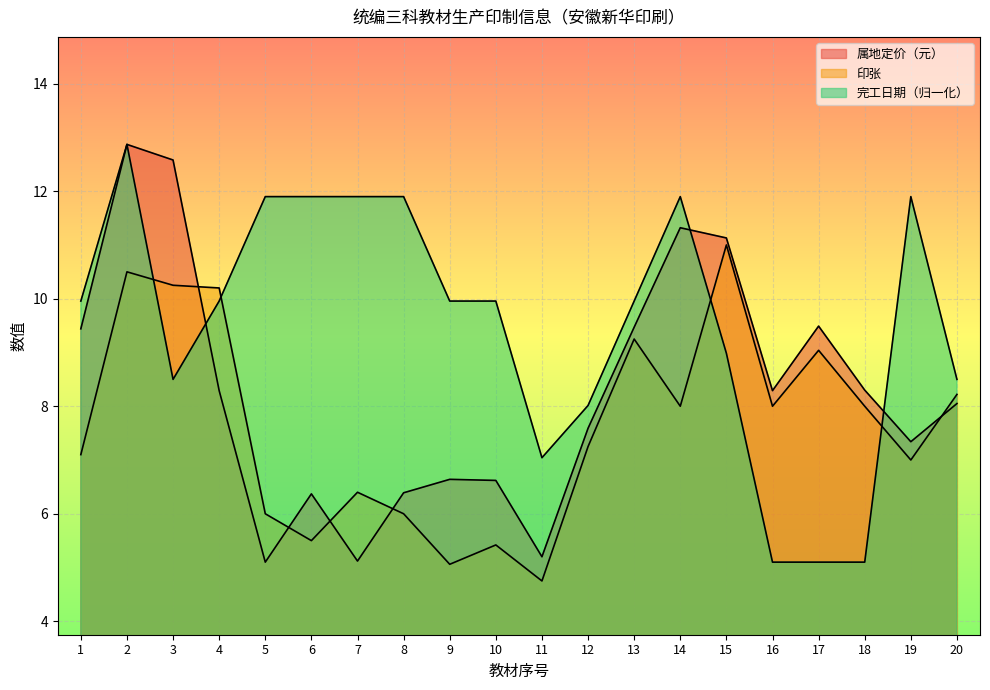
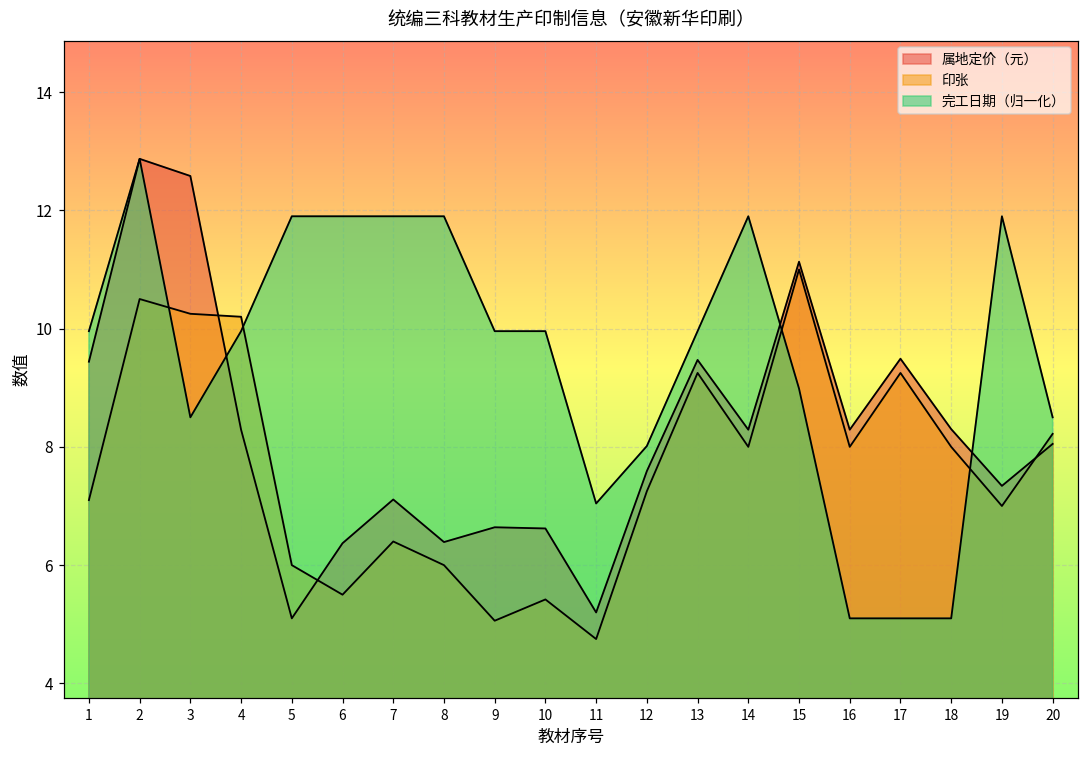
属地定价（元）, 7: 5.1 -> 7.1
属地定价（元）, 14: 11.3 -> 8.3
印张, 17: 9.0 -> 9.3
